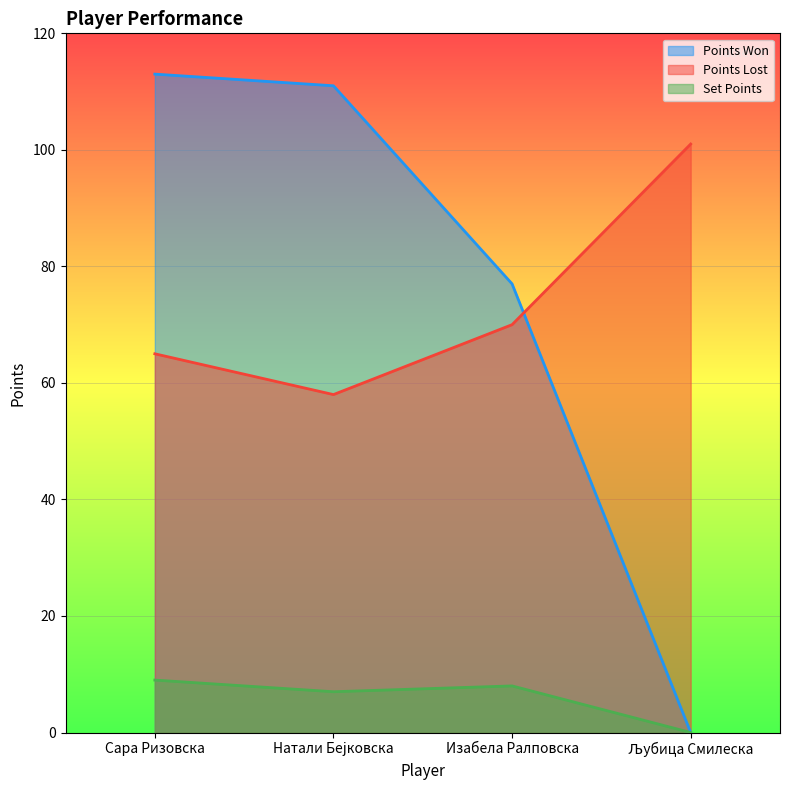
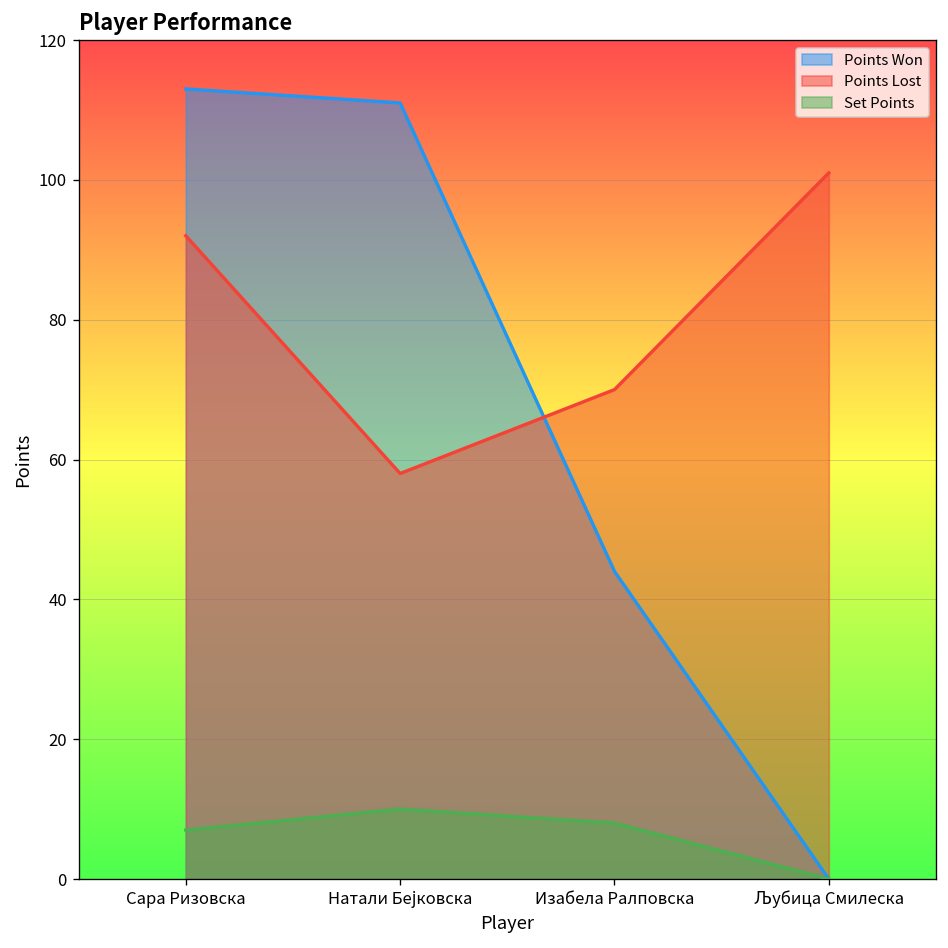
Points Lost, Сара Ризовска: 65 -> 92
Set Points, Сара Ризовска: 9 -> 7
Set Points, Натали Бејковска: 7 -> 10
Points Won, Изабела Ралповска: 77 -> 44
